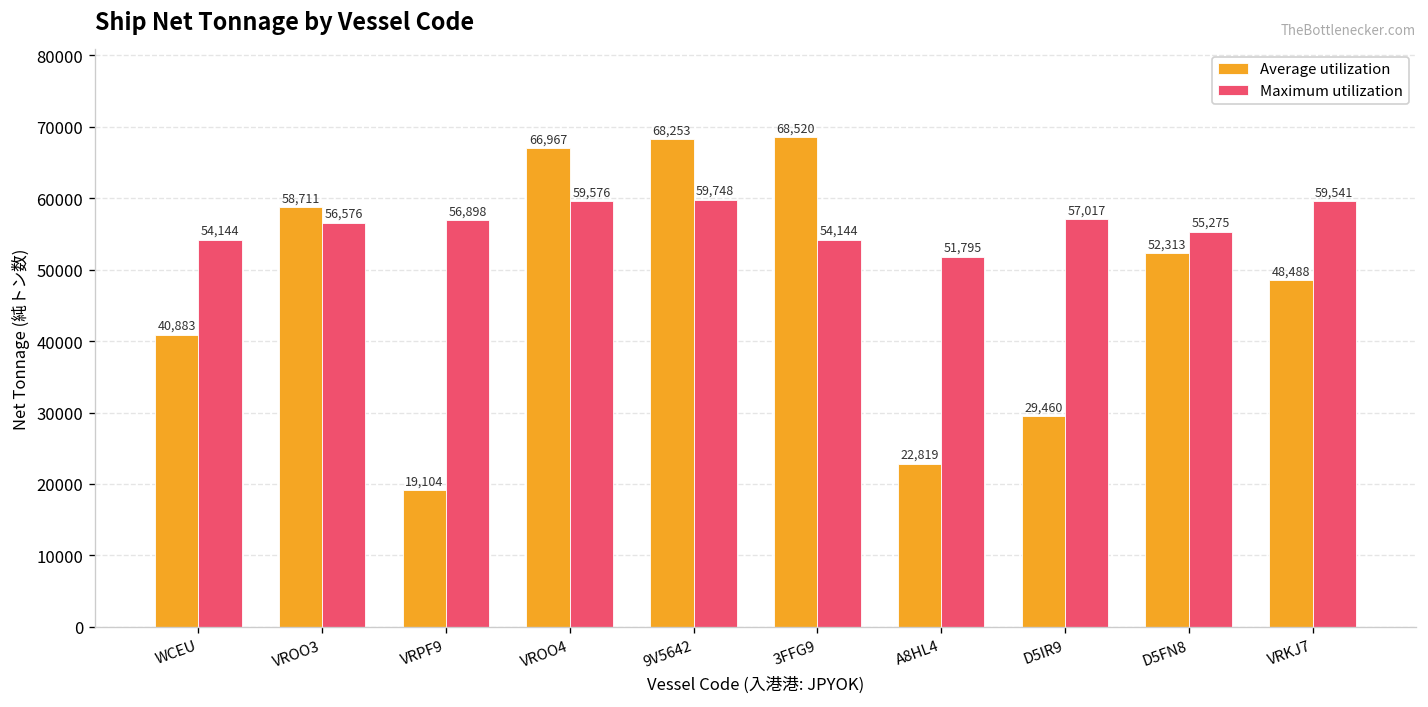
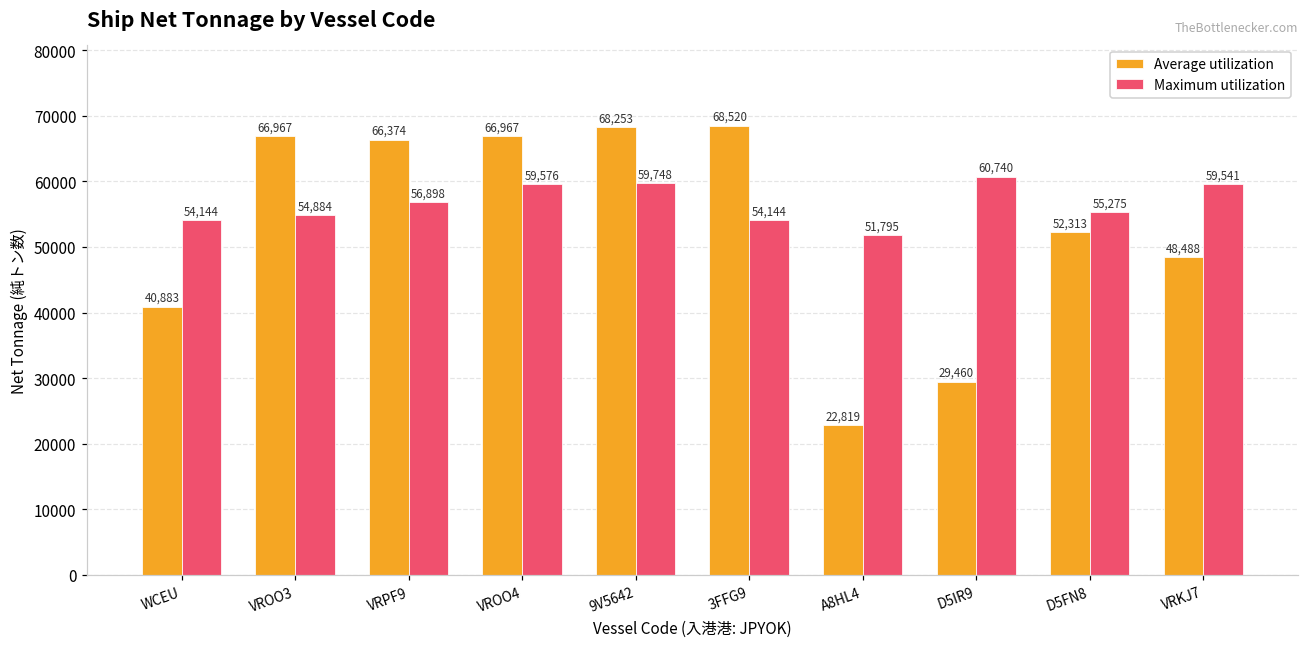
Average utilization, VROO3: 58,711 -> 66,967
Maximum utilization, VROO3: 56,576 -> 54,884
Average utilization, VRPF9: 19,104 -> 66,374
Maximum utilization, D5IR9: 57,017 -> 60,740
